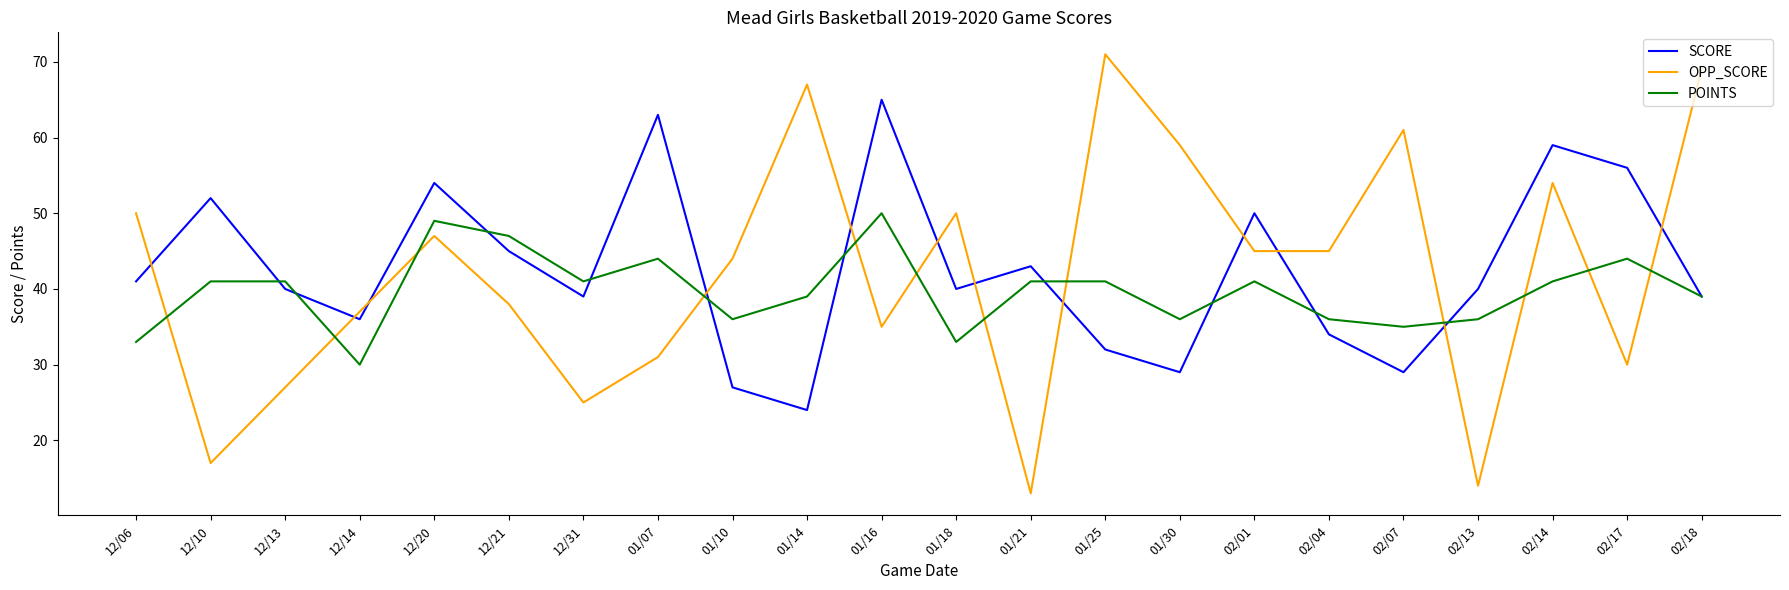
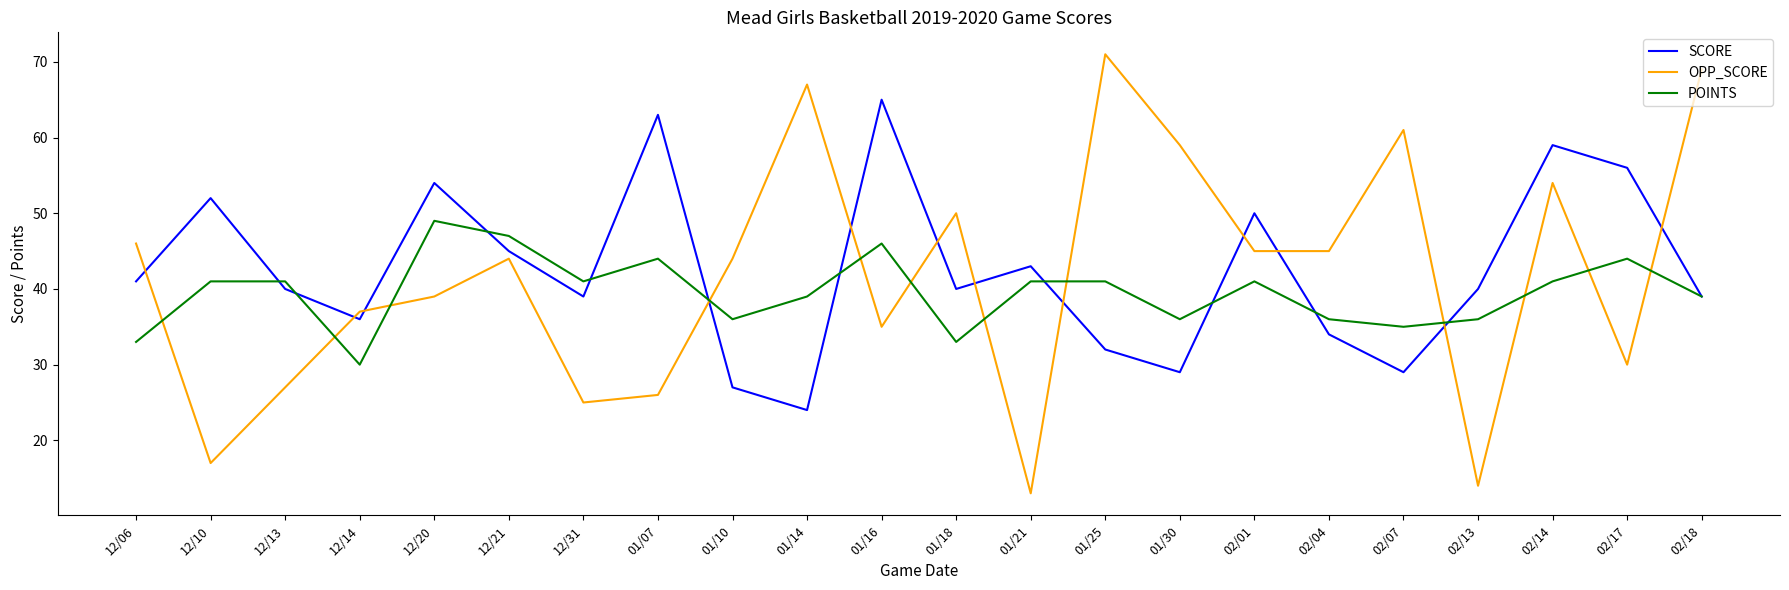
OPP_SCORE, 12/06: 50 -> 46
OPP_SCORE, 12/20: 47 -> 39
OPP_SCORE, 12/21: 38 -> 44
OPP_SCORE, 01/07: 31 -> 26
POINTS, 01/16: 50 -> 46
